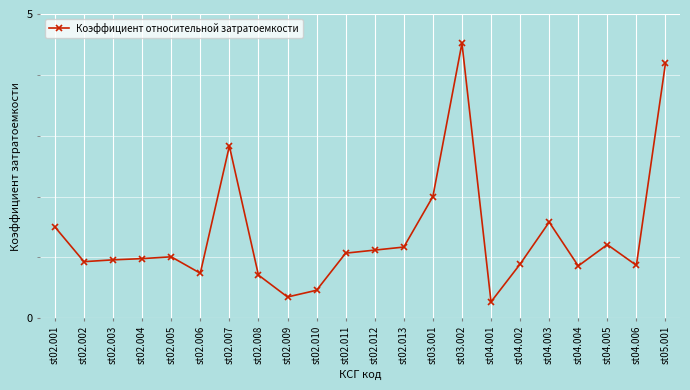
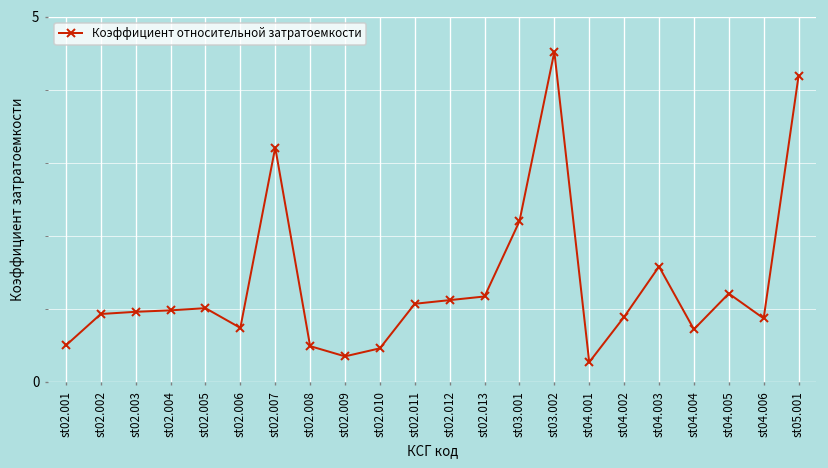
st02.001: 1.5 -> 0.5
st02.007: 2.8 -> 3.2
st02.008: 0.7 -> 0.5
st03.001: 2.0 -> 2.2
st04.004: 0.9 -> 0.7
